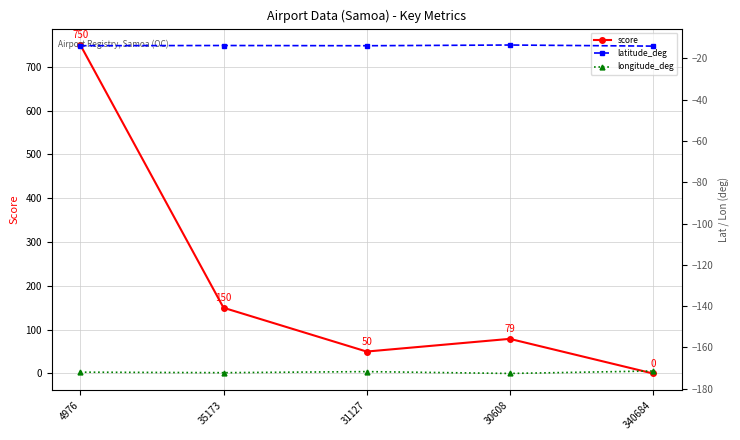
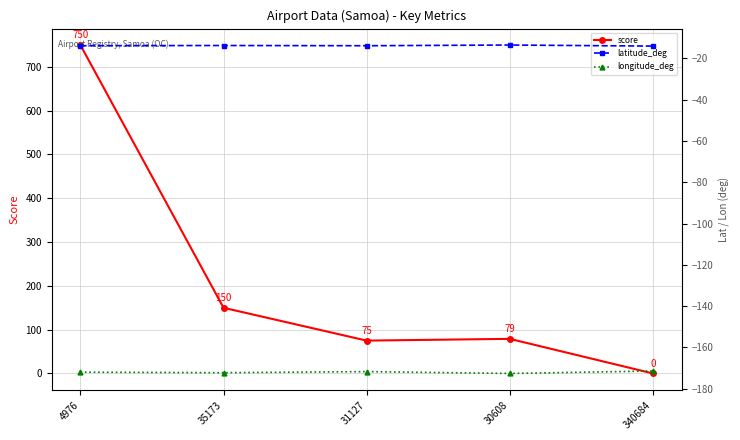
score, 31127: 50 -> 75
